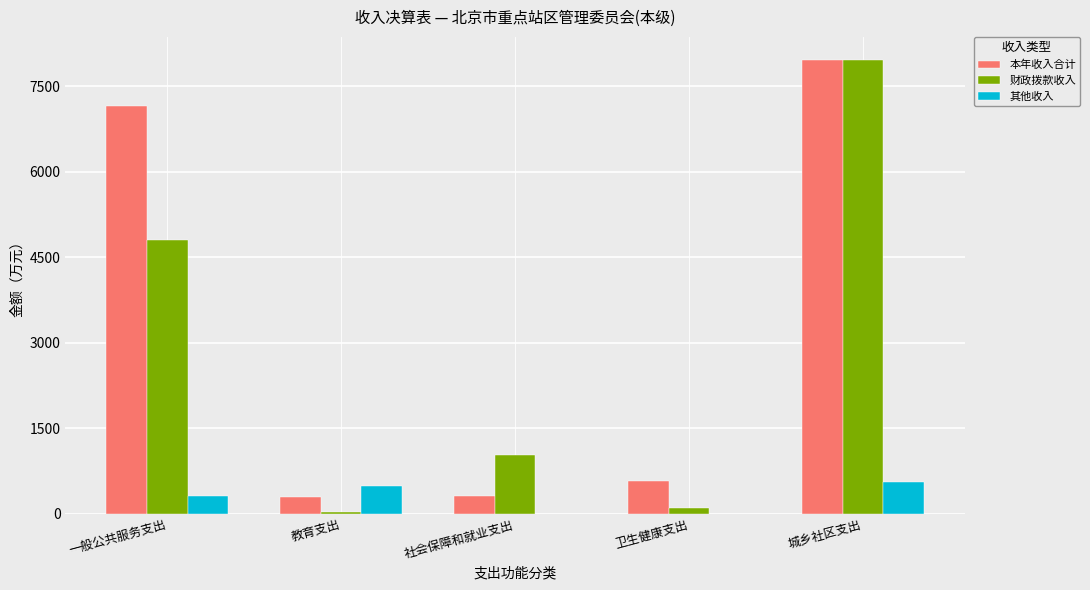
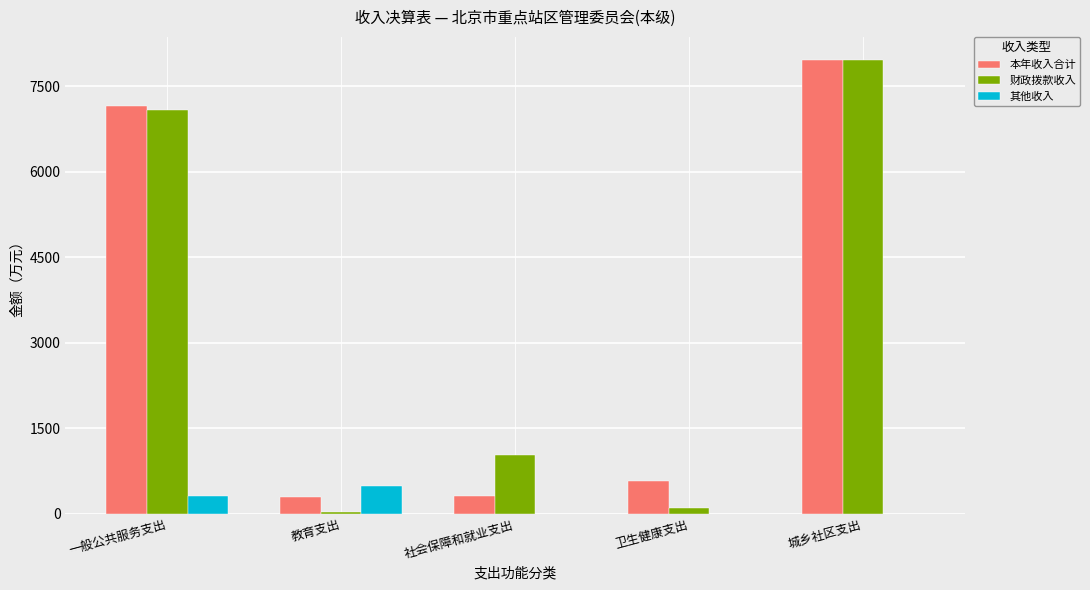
财政拨款收入, 一般公共服务支出: 4800 -> 7100
其他收入, 城乡社区支出: 600 -> 0
